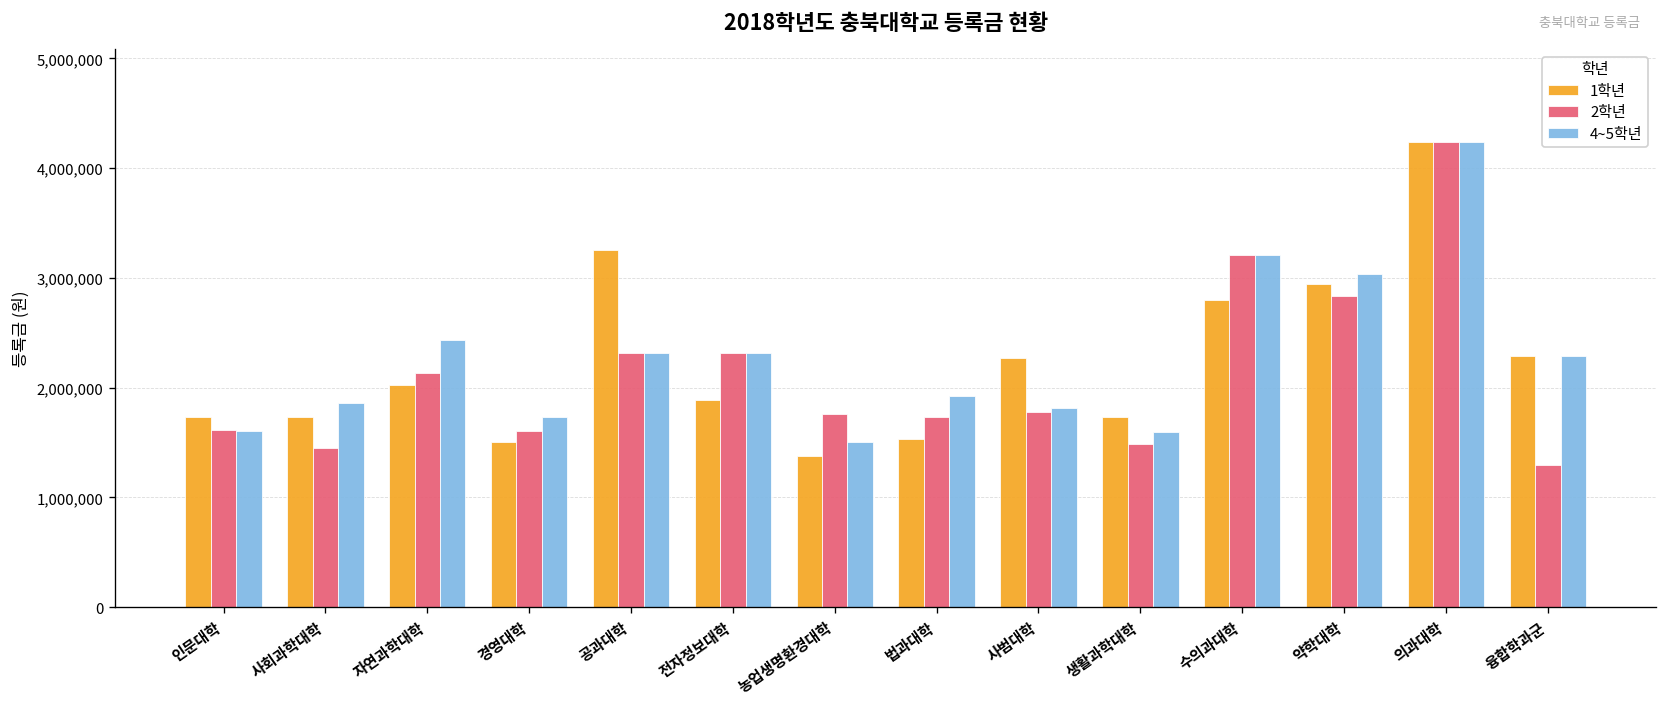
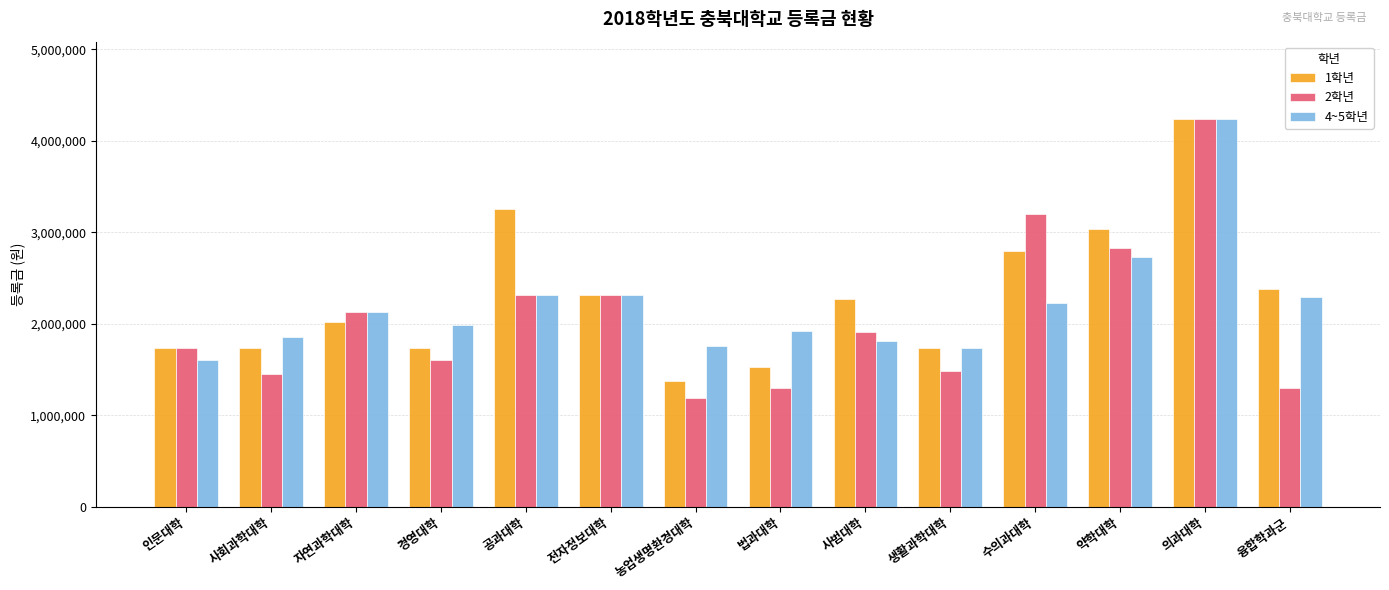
2학년, 인문대학: 1,600,000 -> 1,700,000
4~5학년, 자연과학대학: 2,400,000 -> 2,100,000
1학년, 경영대학: 1,500,000 -> 1,700,000
4~5학년, 경영대학: 1,700,000 -> 2,000,000
1학년, 전자정보대학: 1,900,000 -> 2,300,000
2학년, 농업생명환경대학: 1,800,000 -> 1,200,000
4~5학년, 농업생명환경대학: 1,500,000 -> 1,800,000
2학년, 법과대학: 1,700,000 -> 1,300,000
2학년, 사범대학: 1,800,000 -> 1,900,000
4~5학년, 생활과학대학: 1,600,000 -> 1,700,000
4~5학년, 수의과대학: 3,200,000 -> 2,200,000
1학년, 약학대학: 2,900,000 -> 3,000,000
4~5학년, 약학대학: 3,000,000 -> 2,700,000
1학년, 융합학과군: 2,300,000 -> 2,400,000
